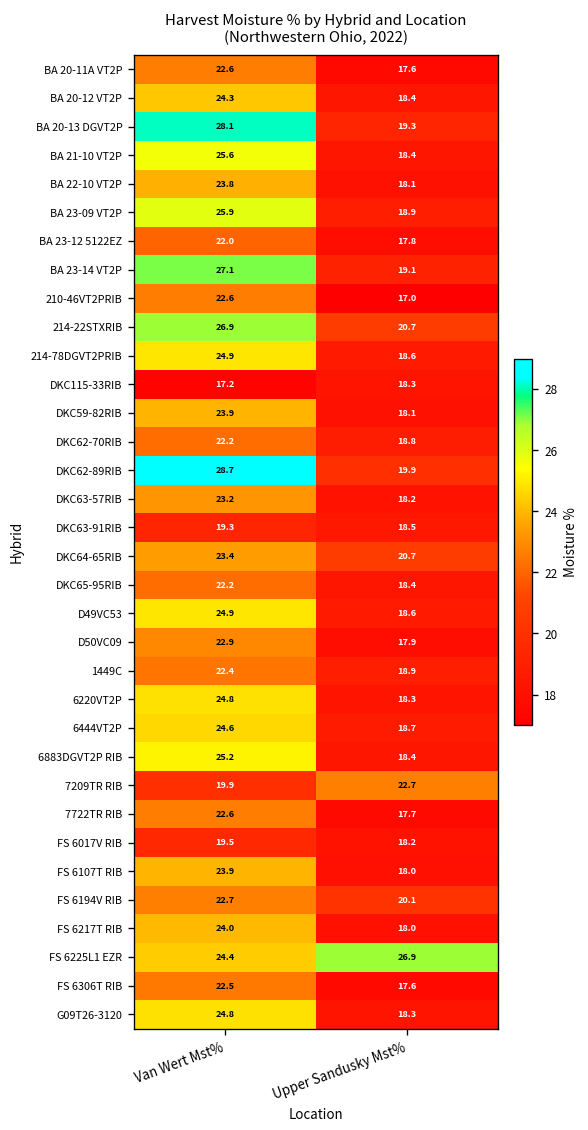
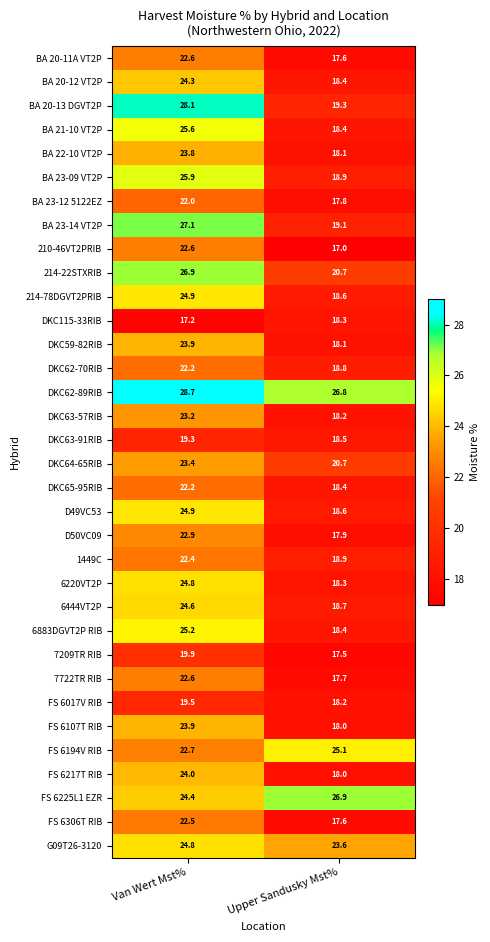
DKC62-89RIB, Upper Sandusky Mst%: 19.9 -> 26.8
7209TR RIB, Upper Sandusky Mst%: 22.7 -> 17.5
FS 6194V RIB, Upper Sandusky Mst%: 20.1 -> 25.1
G09T26-3120, Upper Sandusky Mst%: 18.3 -> 23.6
